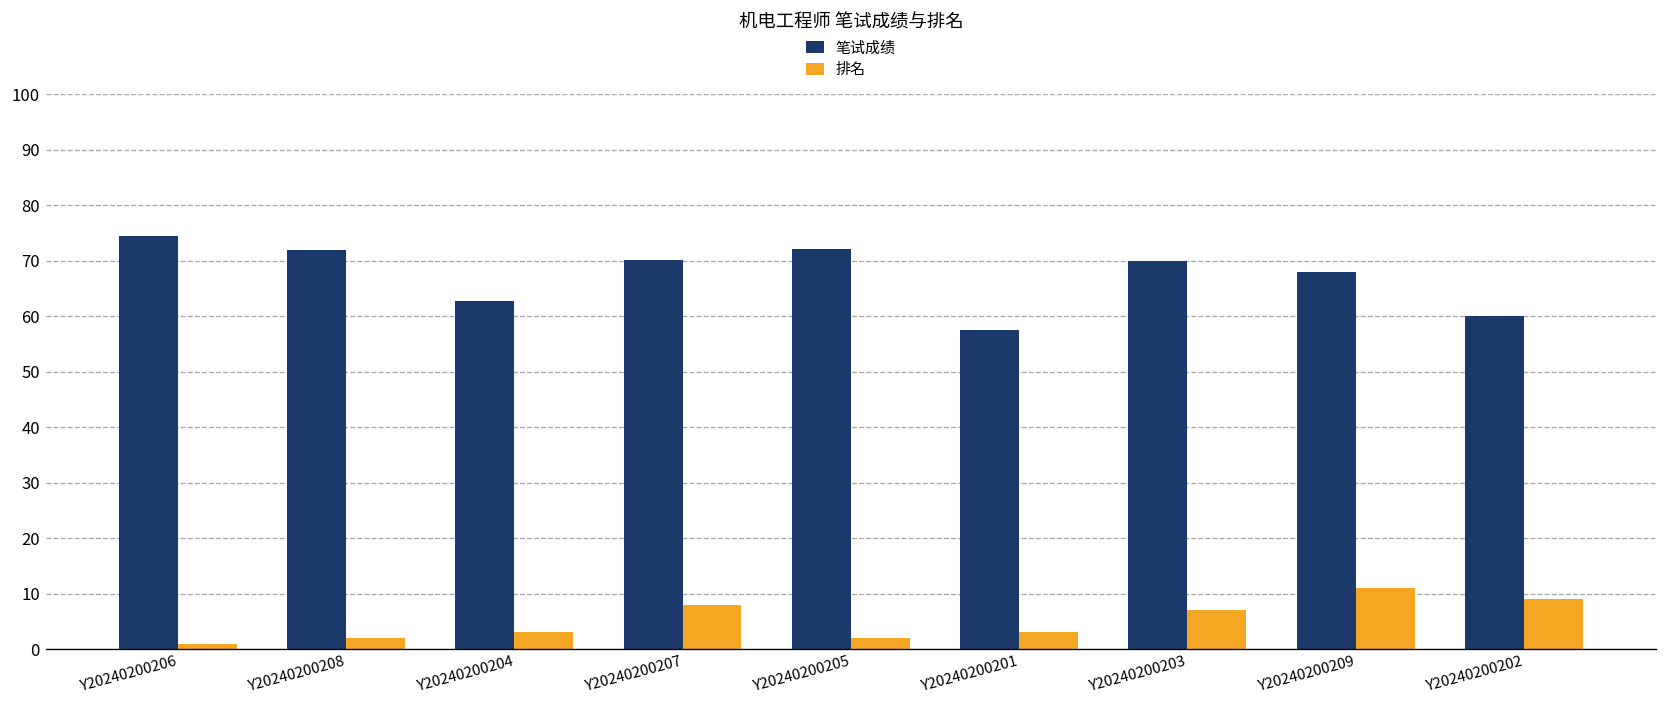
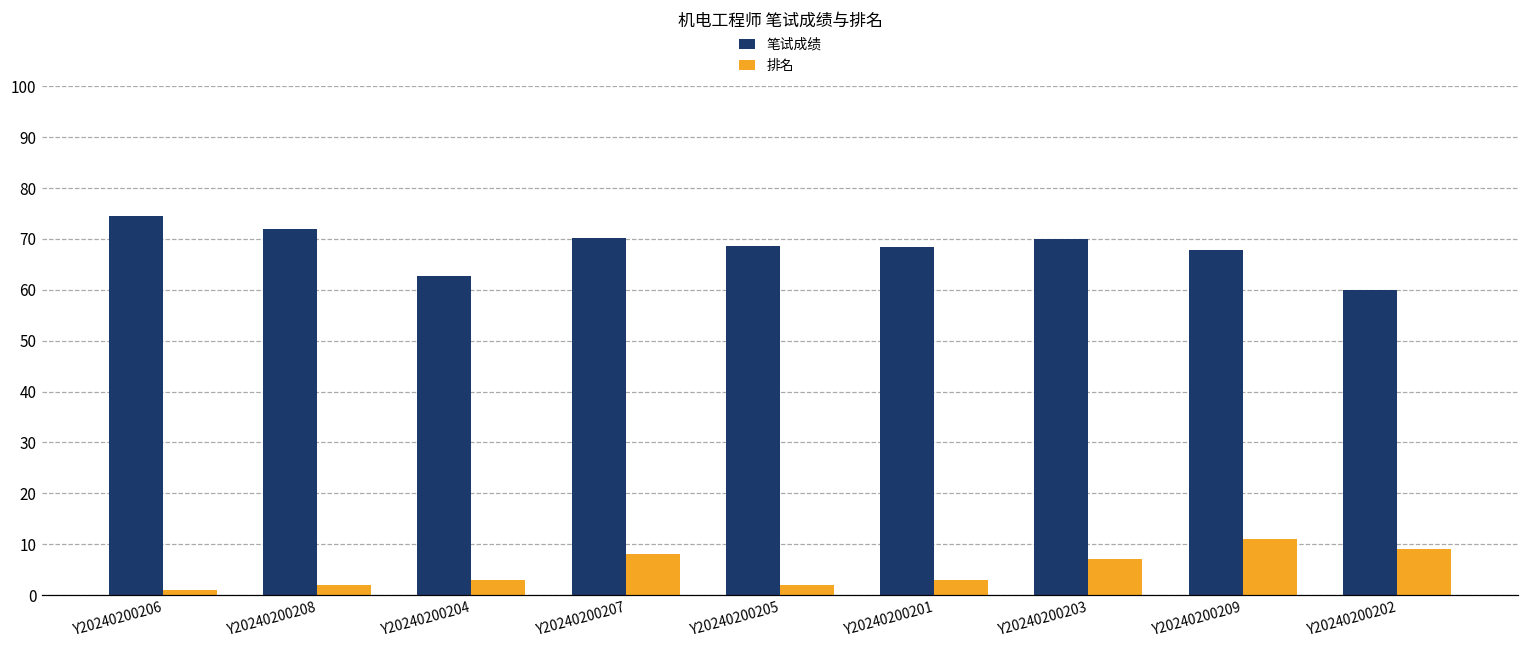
笔试成绩, Y20240200205: 72 -> 69
笔试成绩, Y20240200201: 58 -> 69
